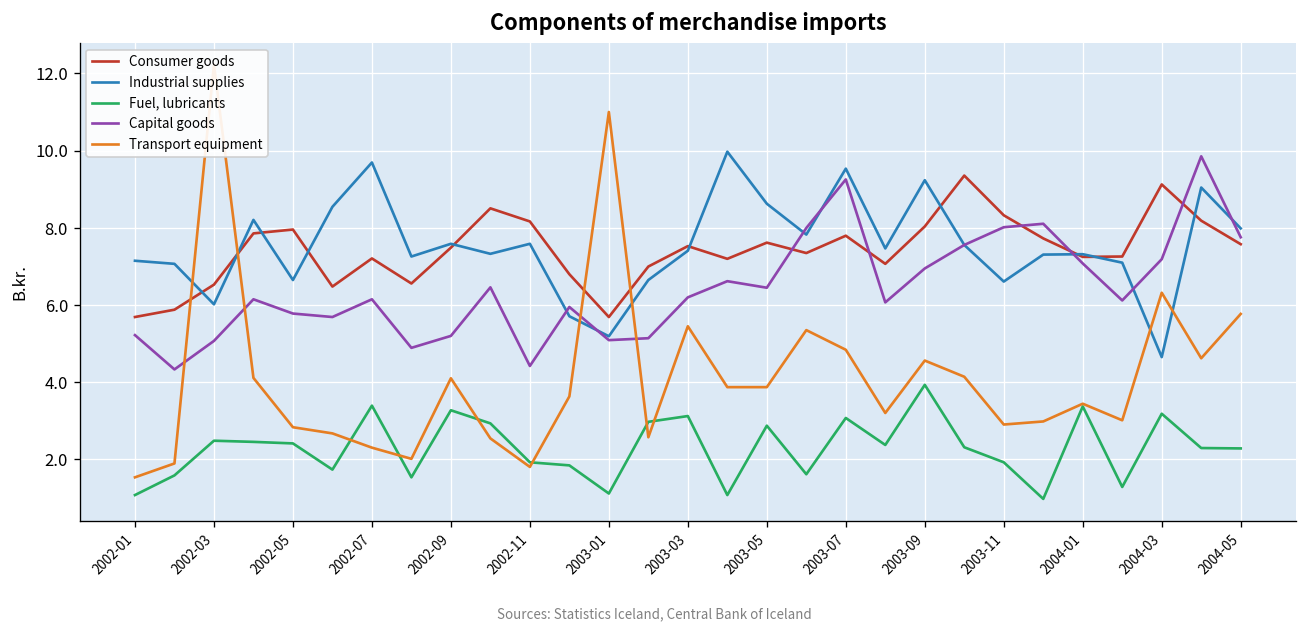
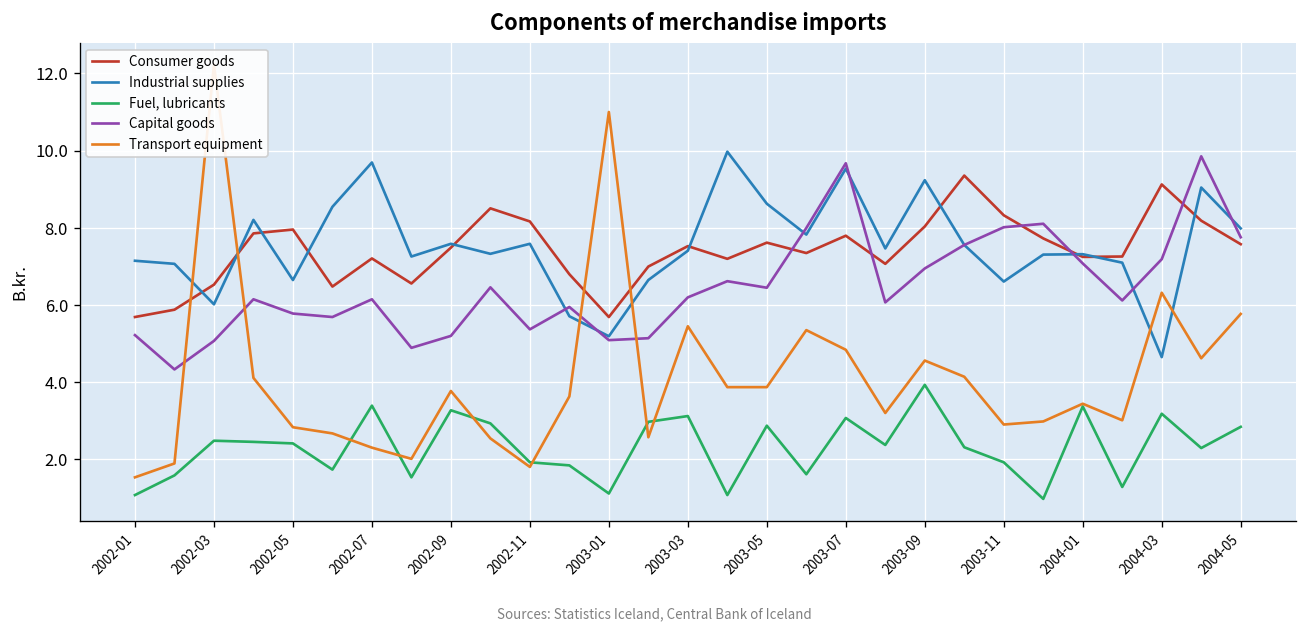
Transport equipment, 2002-09: 4.1 -> 3.8
Capital goods, 2002-11: 4.4 -> 5.4
Capital goods, 2003-07: 9.3 -> 9.7
Fuel, lubricants, 2004-05: 2.3 -> 2.8
